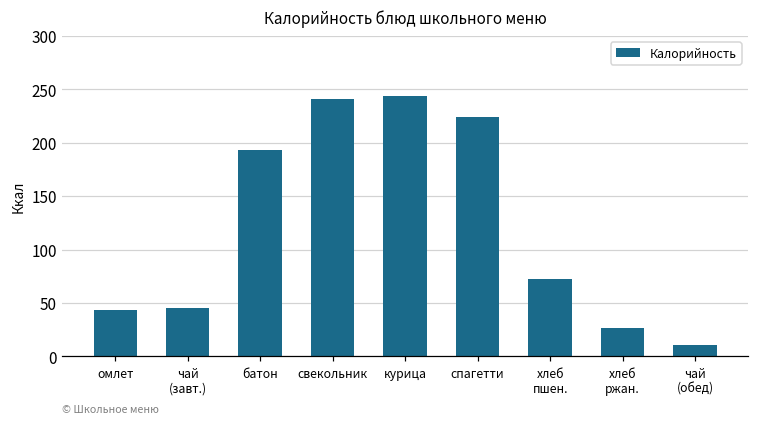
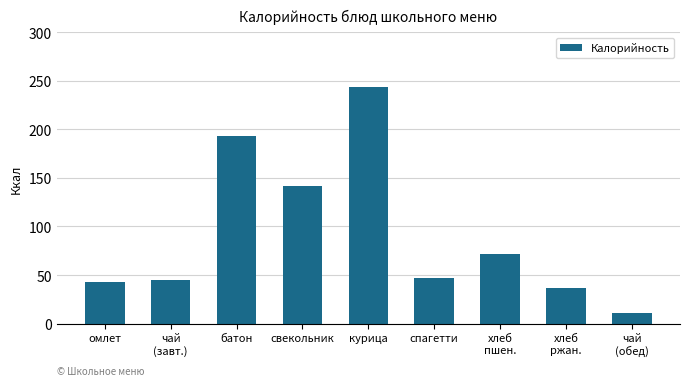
свекольник: 240 -> 140
спагетти: 220 -> 50
хлеб ржан.: 30 -> 40
